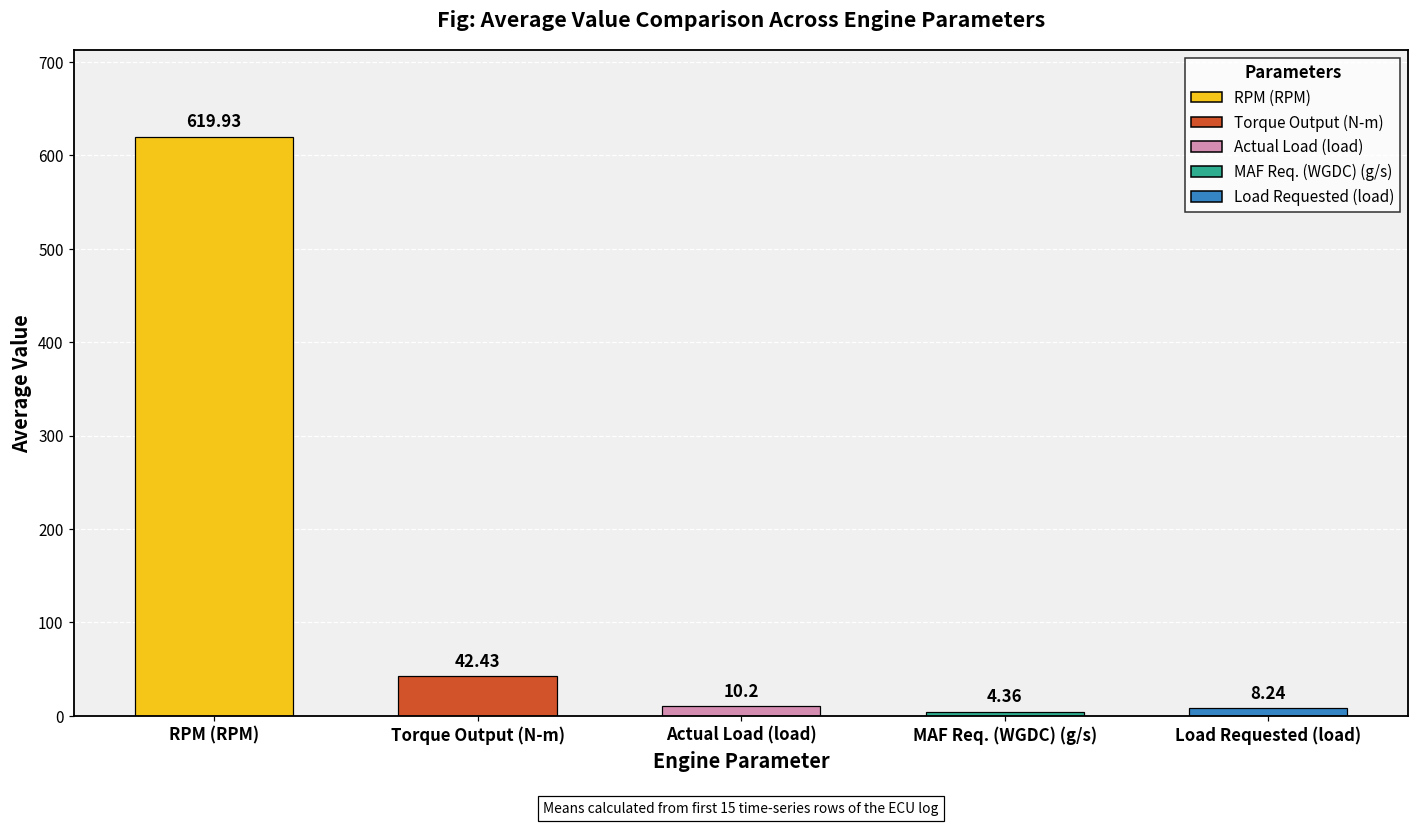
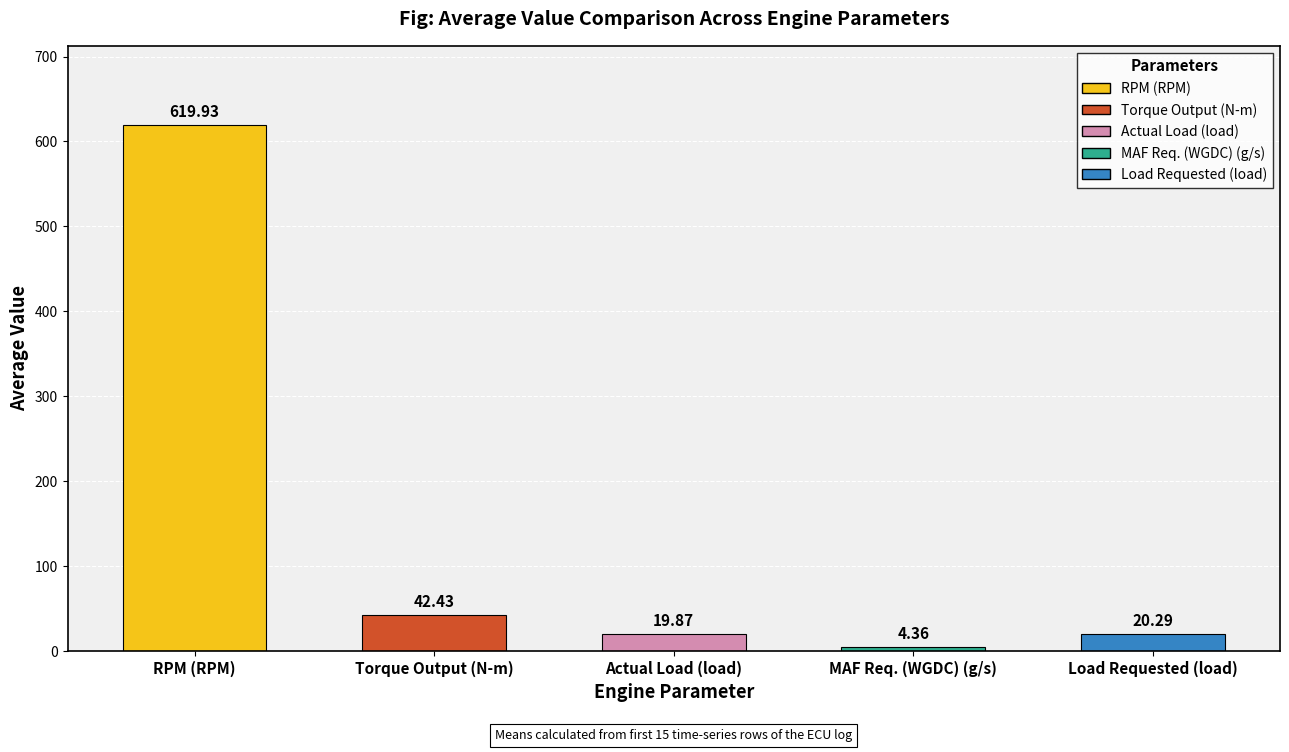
Actual Load (load): 10.2 -> 19.87
Load Requested (load): 8.24 -> 20.29
